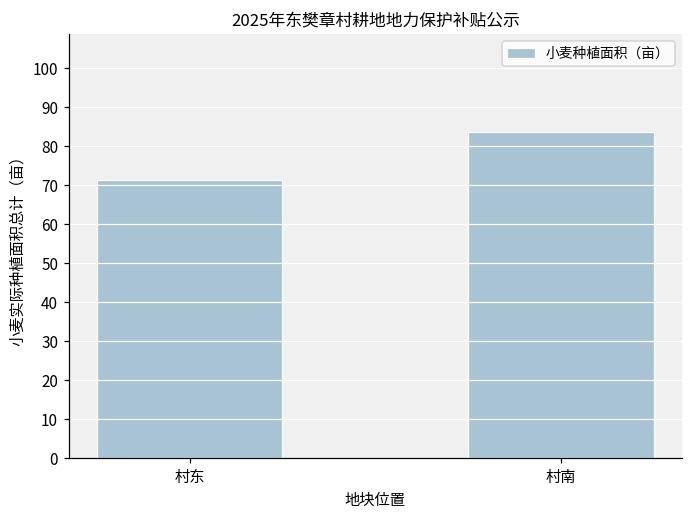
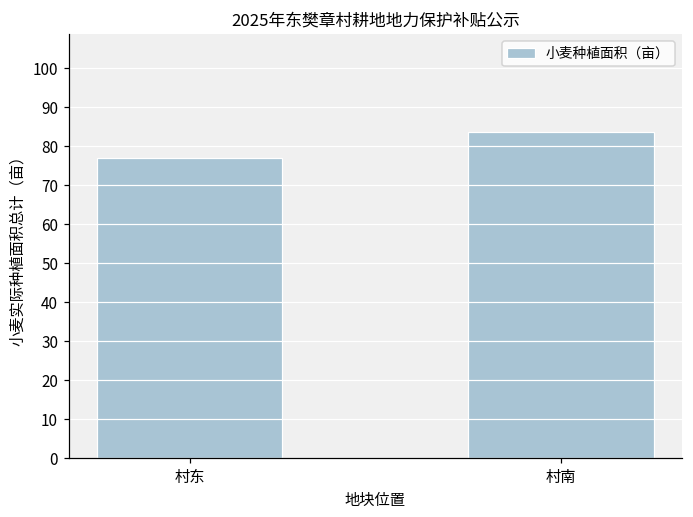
村东: 72 -> 77
